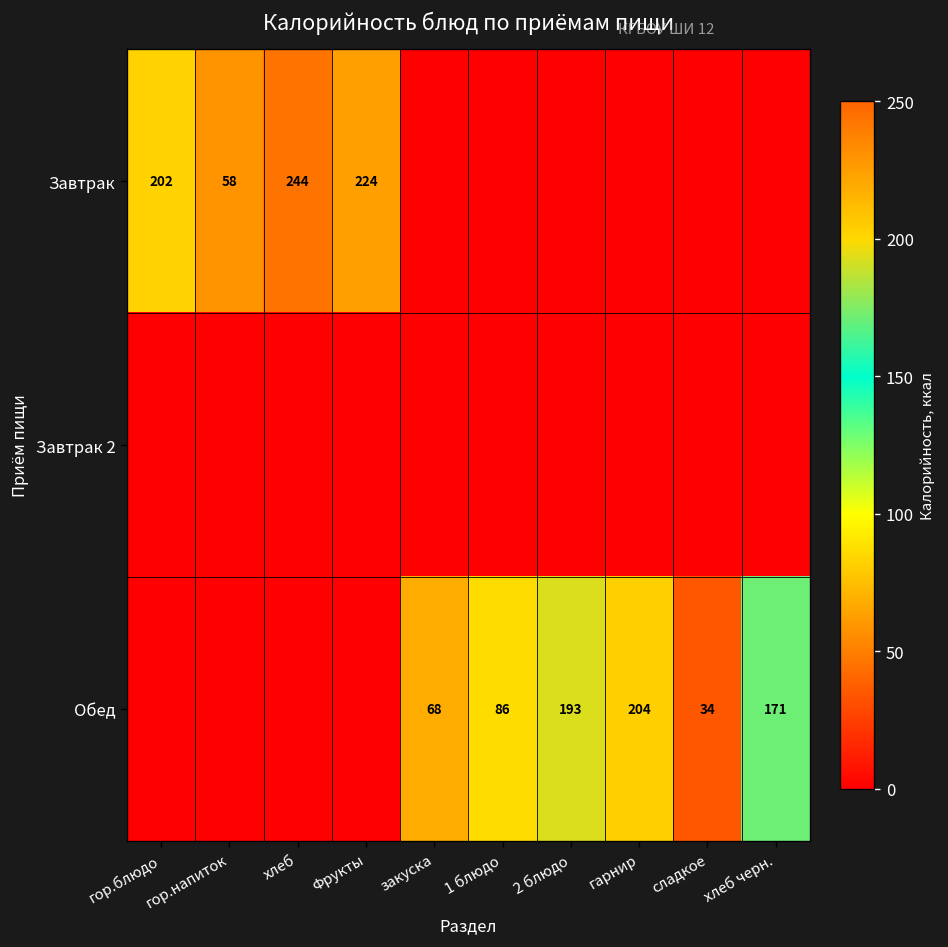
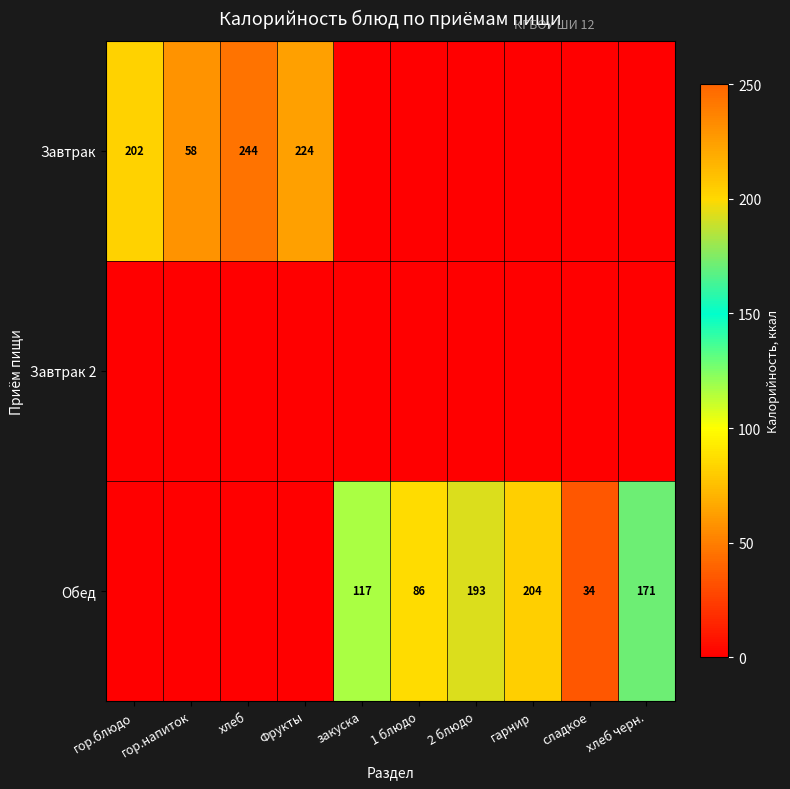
Обед, закуска: 68 -> 117
